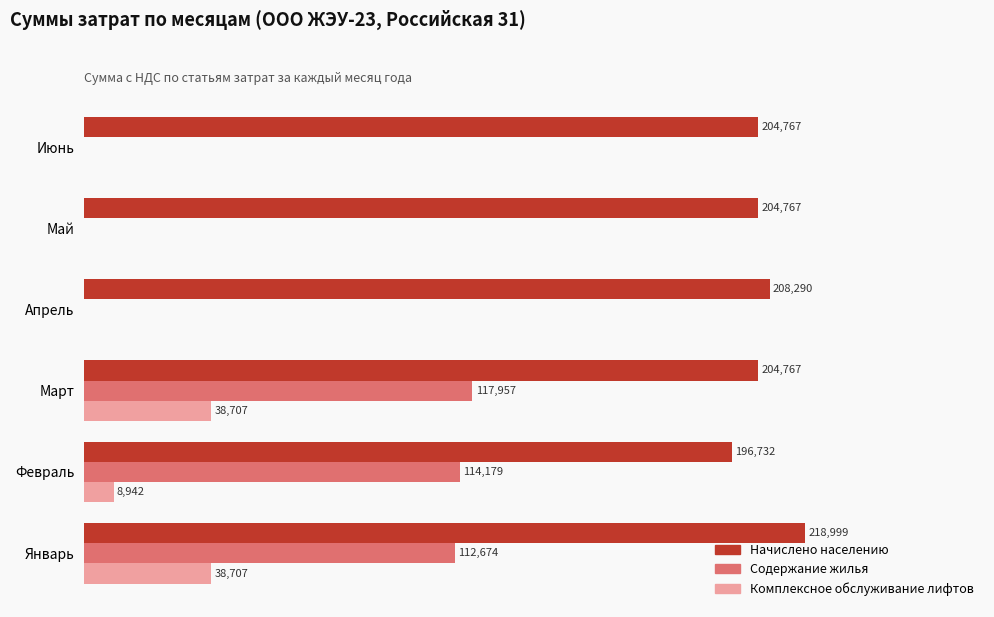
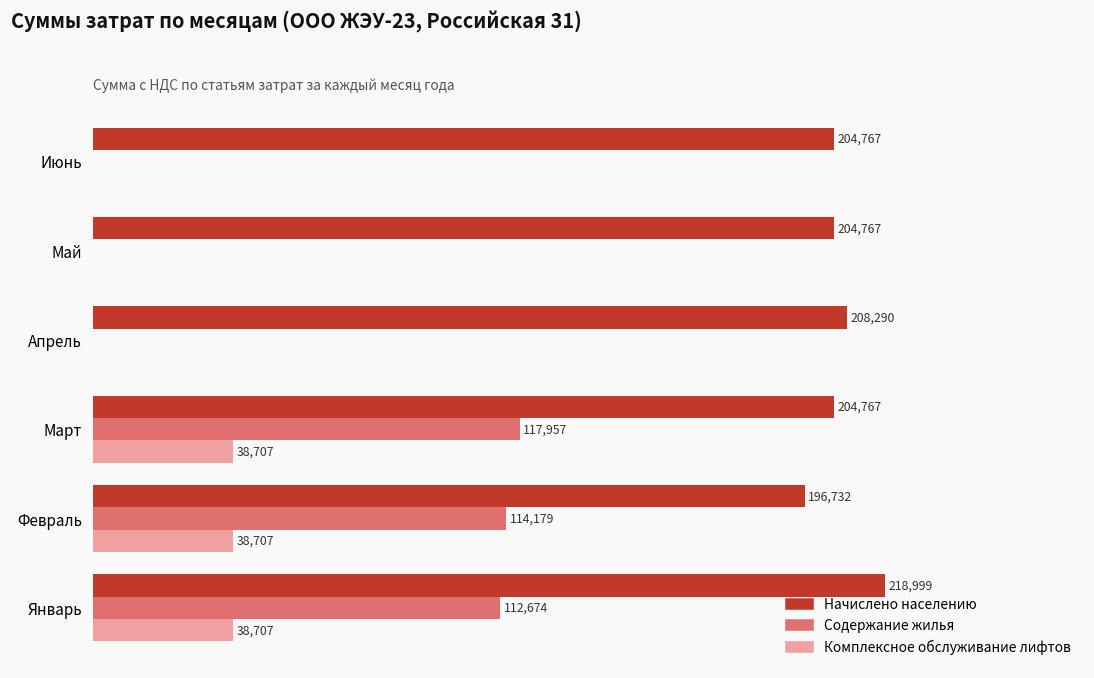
Комплексное обслуживание лифтов, Февраль: 8,942 -> 38,707
